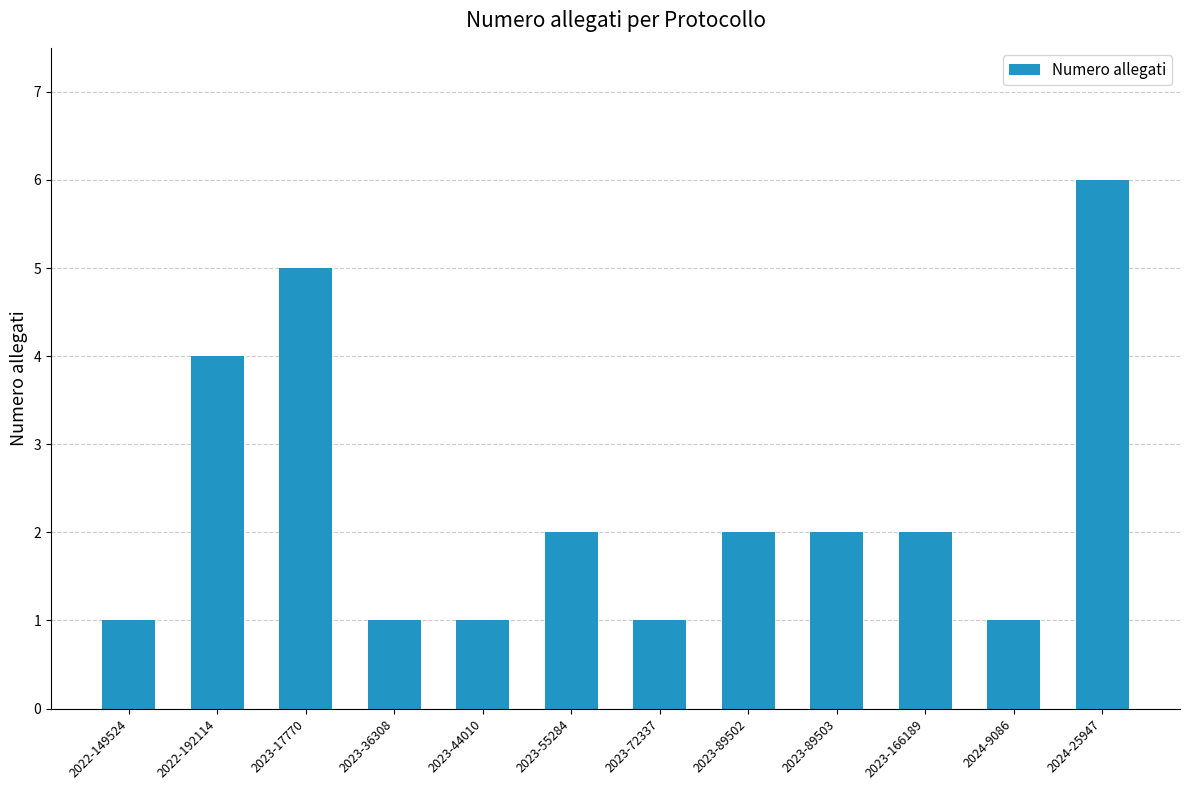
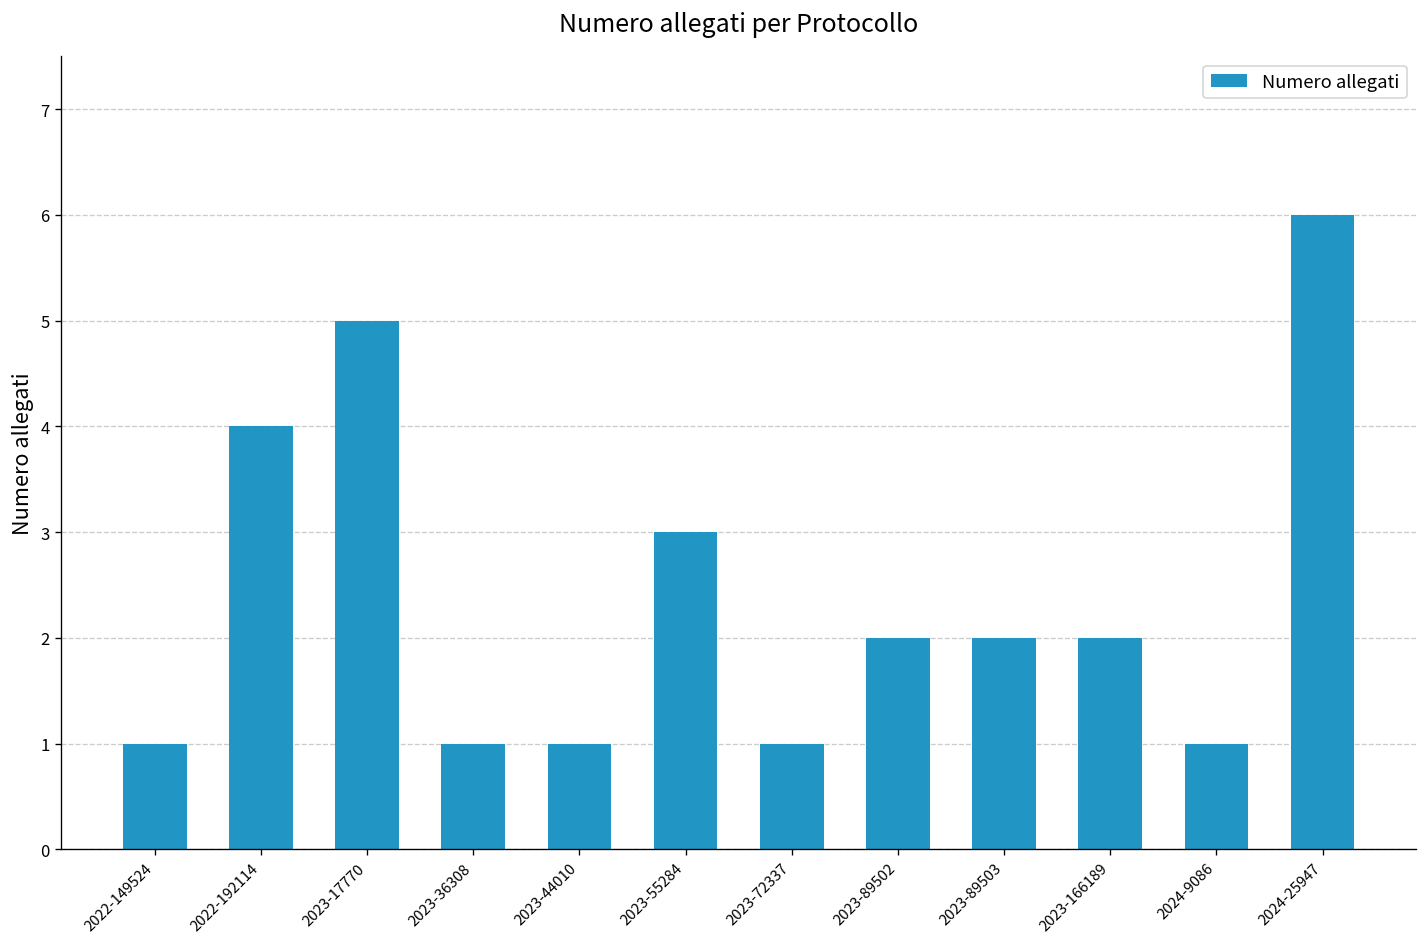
2023-55284: 2 -> 3
